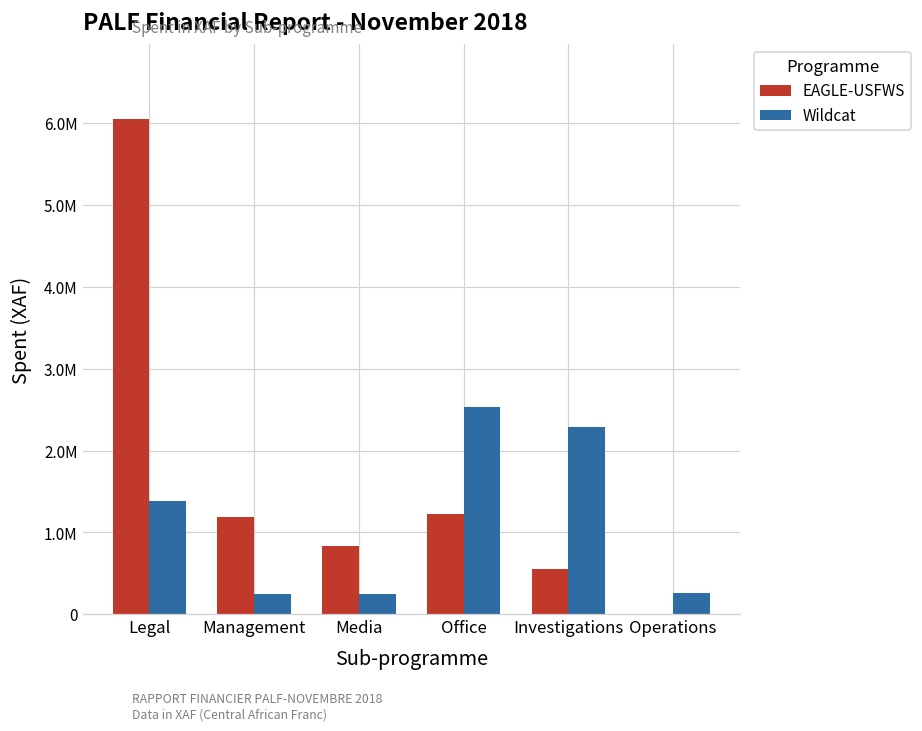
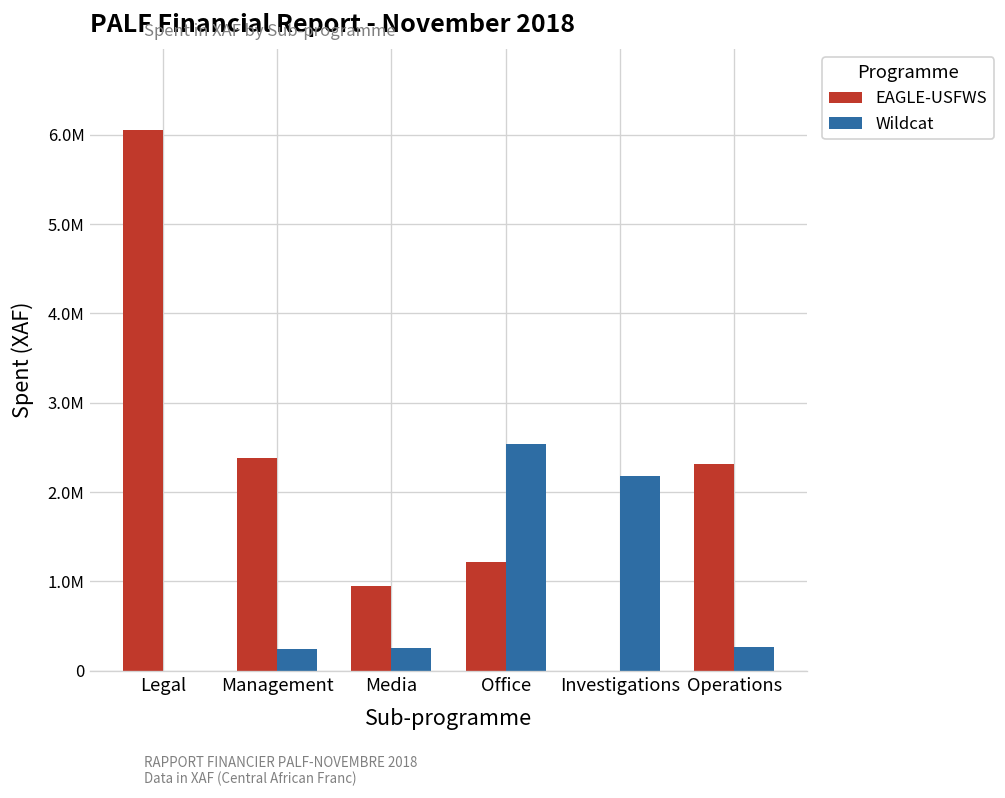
Wildcat, Legal: 1400000 -> 0
EAGLE-USFWS, Management: 1200000 -> 2400000
EAGLE-USFWS, Media: 800000 -> 900000
EAGLE-USFWS, Investigations: 600000 -> 0
Wildcat, Investigations: 2300000 -> 2200000
EAGLE-USFWS, Operations: 0 -> 2300000
